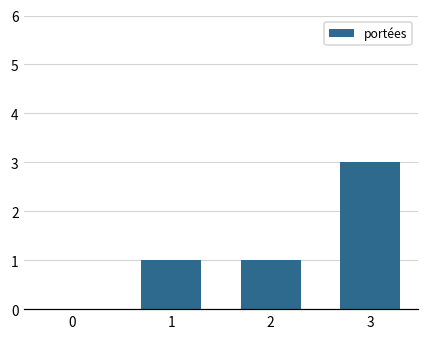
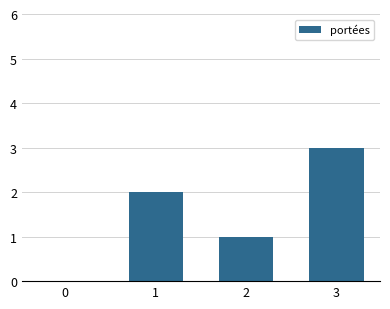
1: 1 -> 2
